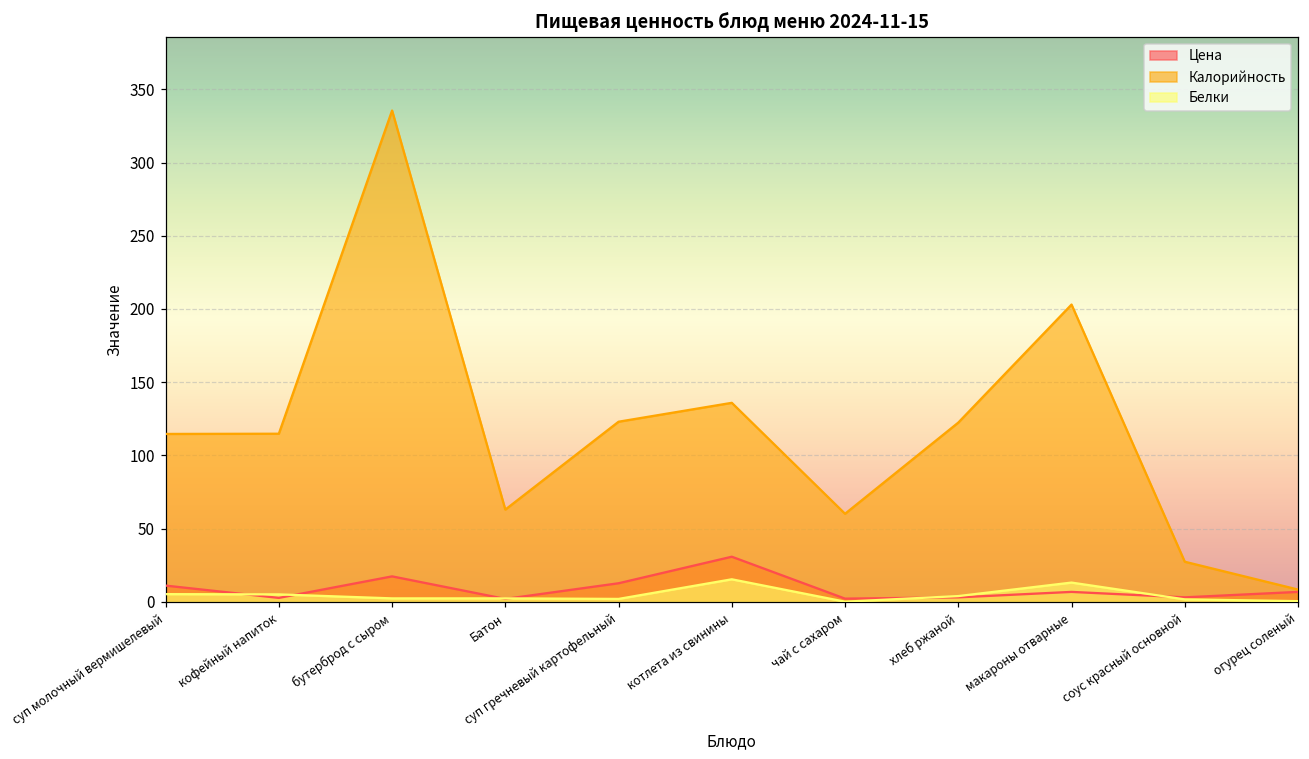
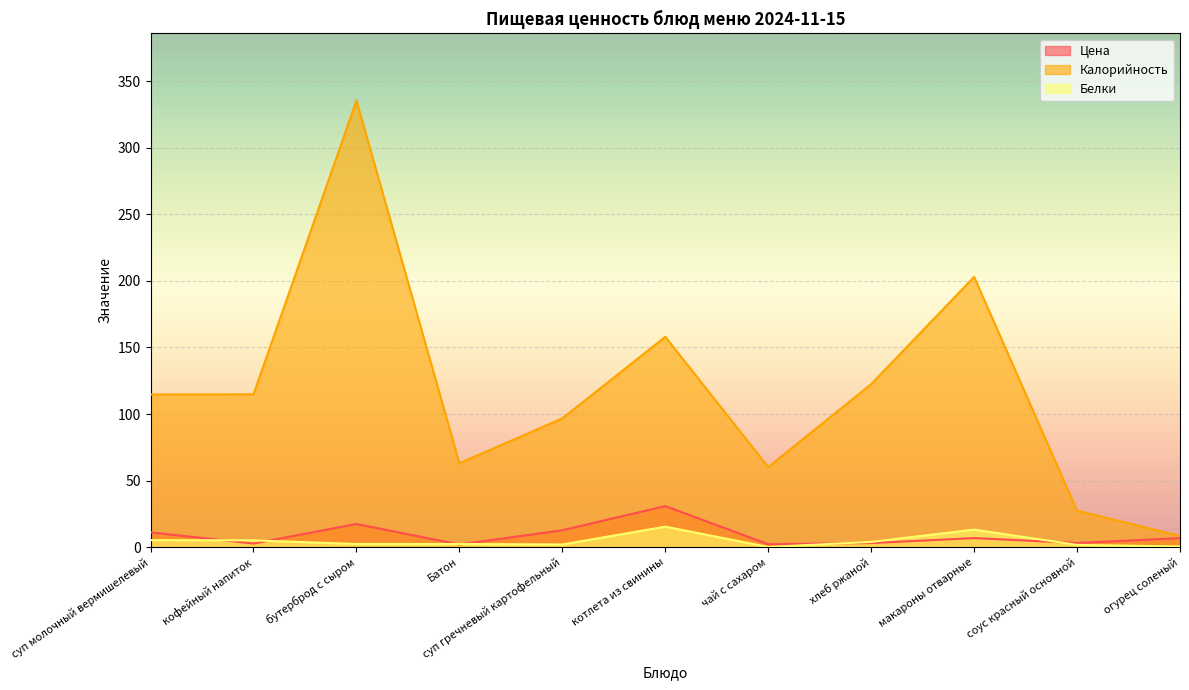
Калорийность, суп гречневый картофельный: 123 -> 97
Калорийность, котлета из свинины: 136 -> 158
